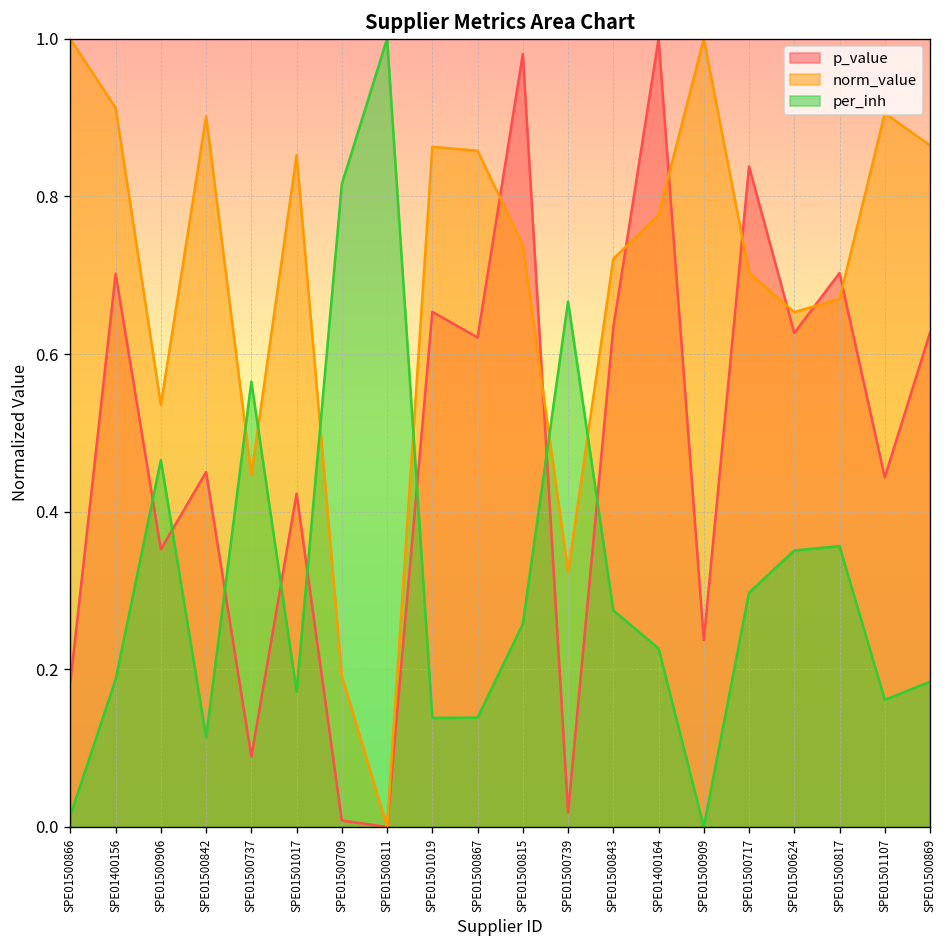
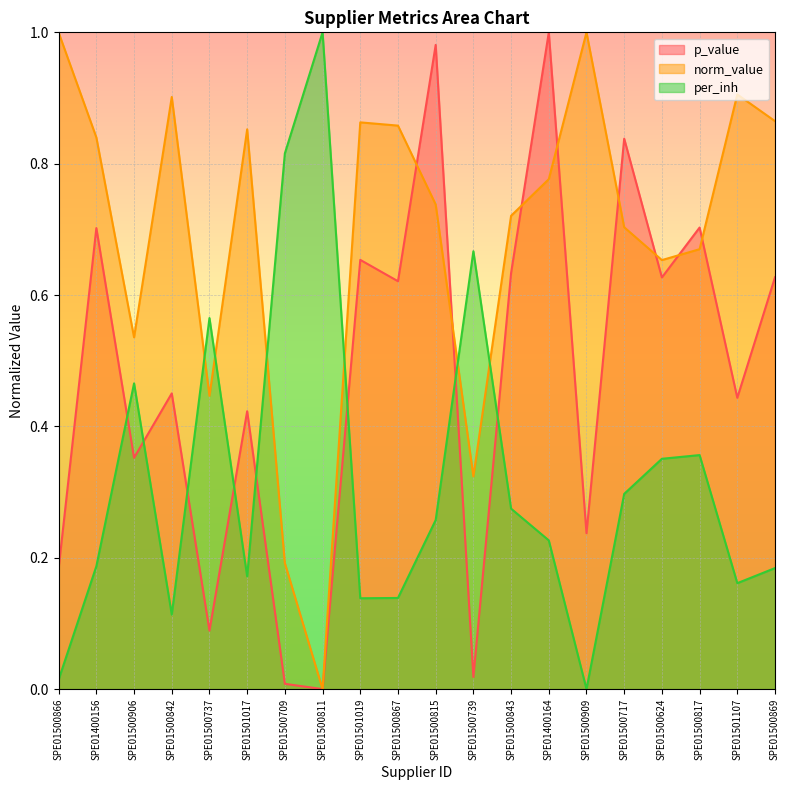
norm_value, SPE01400156: 0.91 -> 0.84
